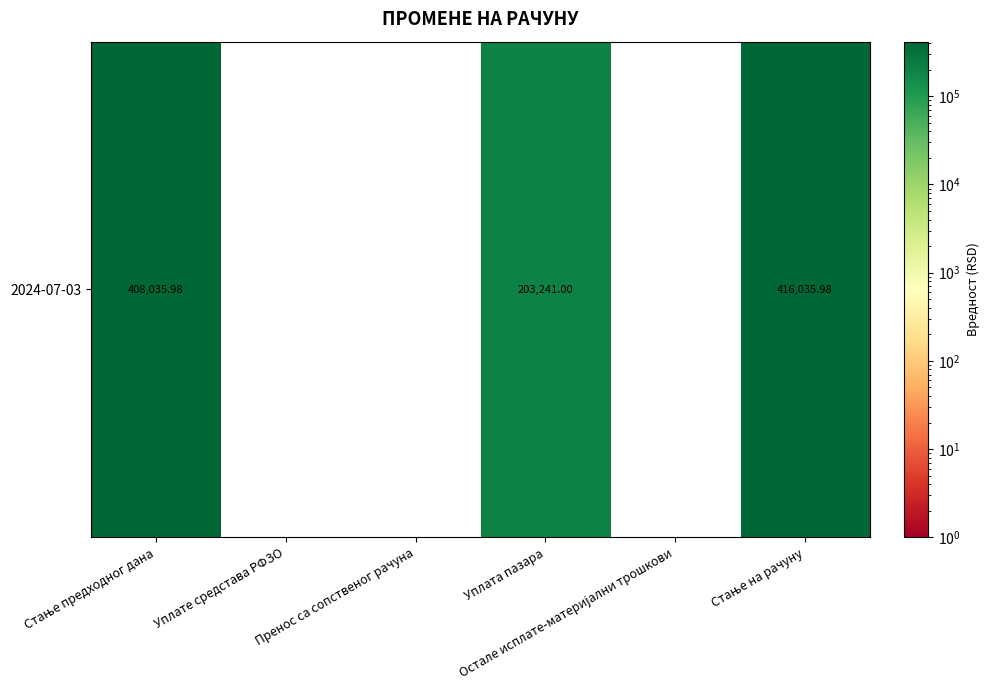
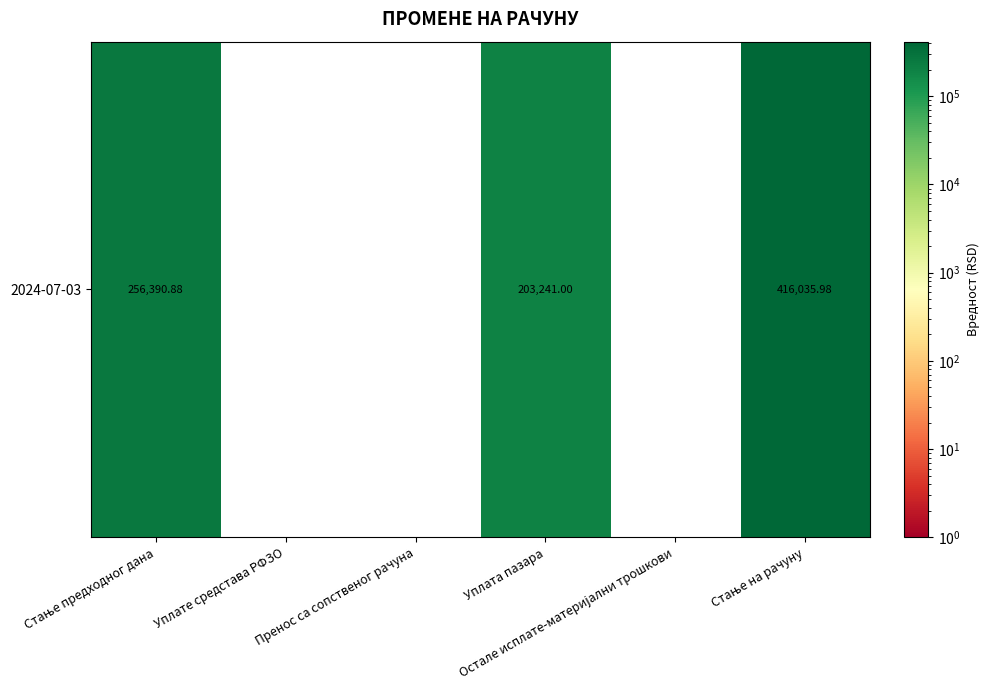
2024-07-03, Стање предходног дана: 408,035.98 -> 256,390.88
